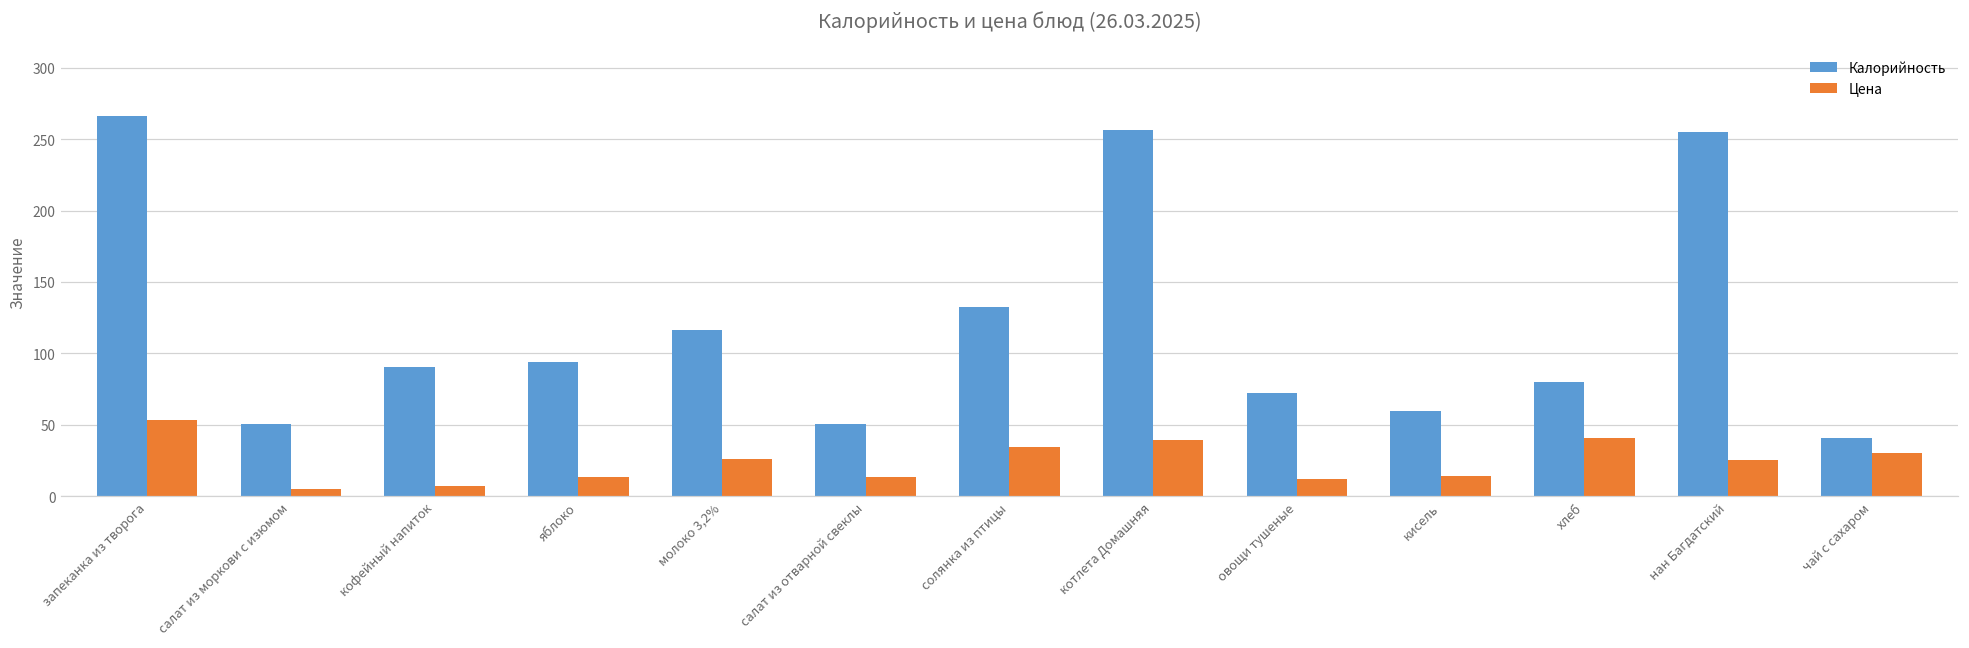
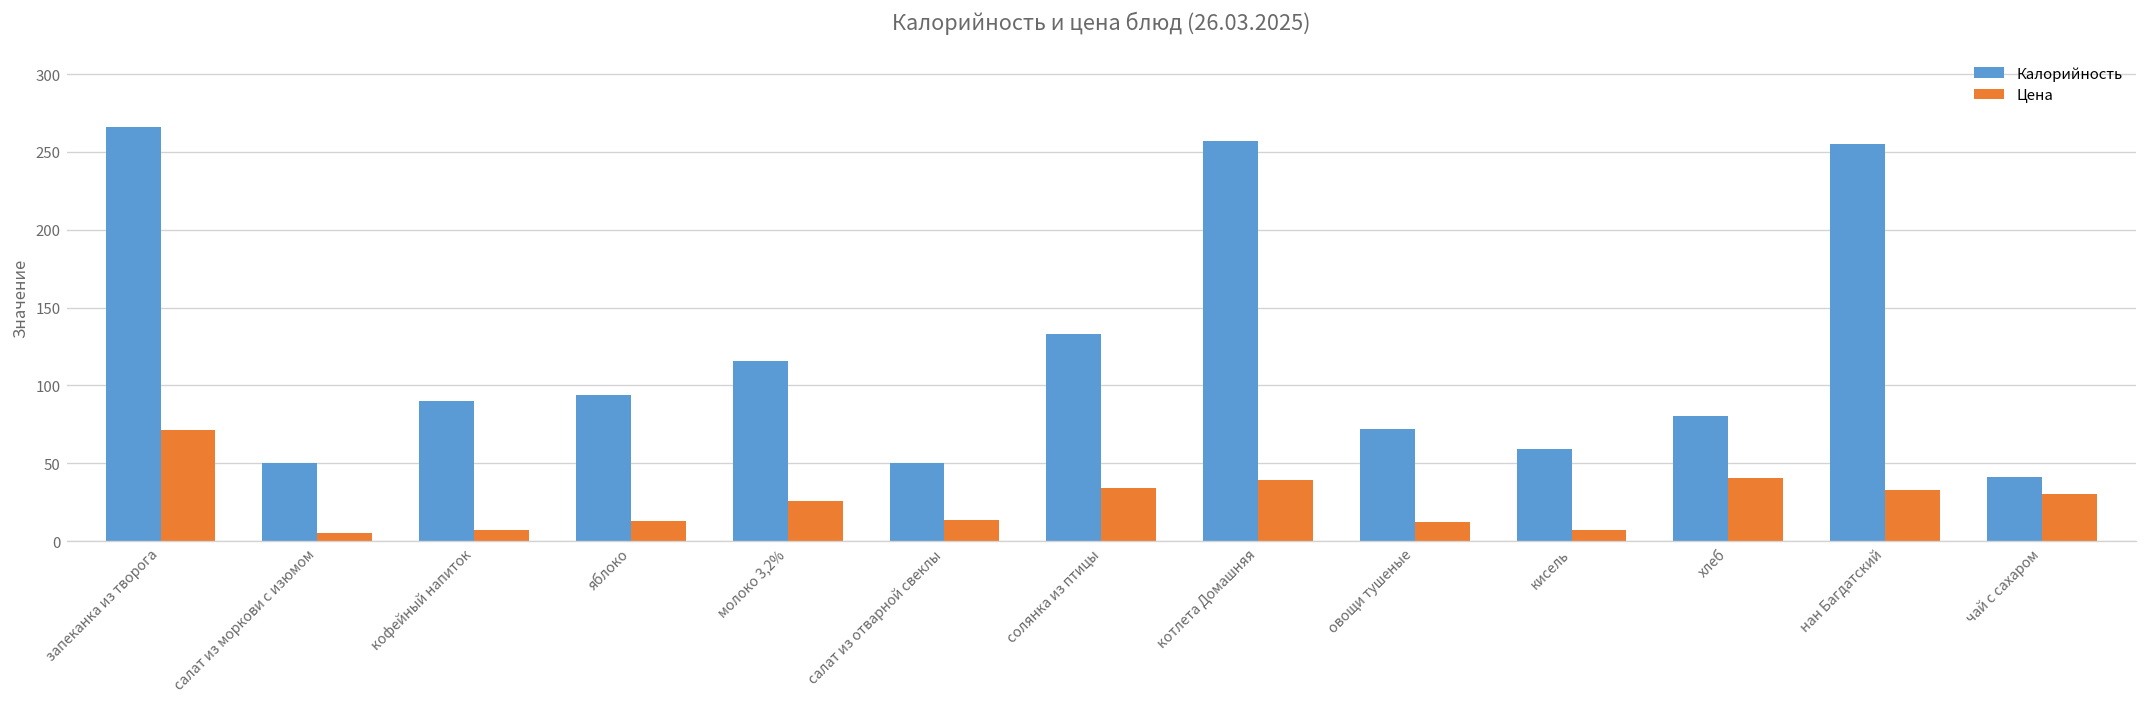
Цена, запеканка из творога: 53 -> 71
Цена, кисель: 14 -> 7
Цена, нан Багдатский: 25 -> 33
